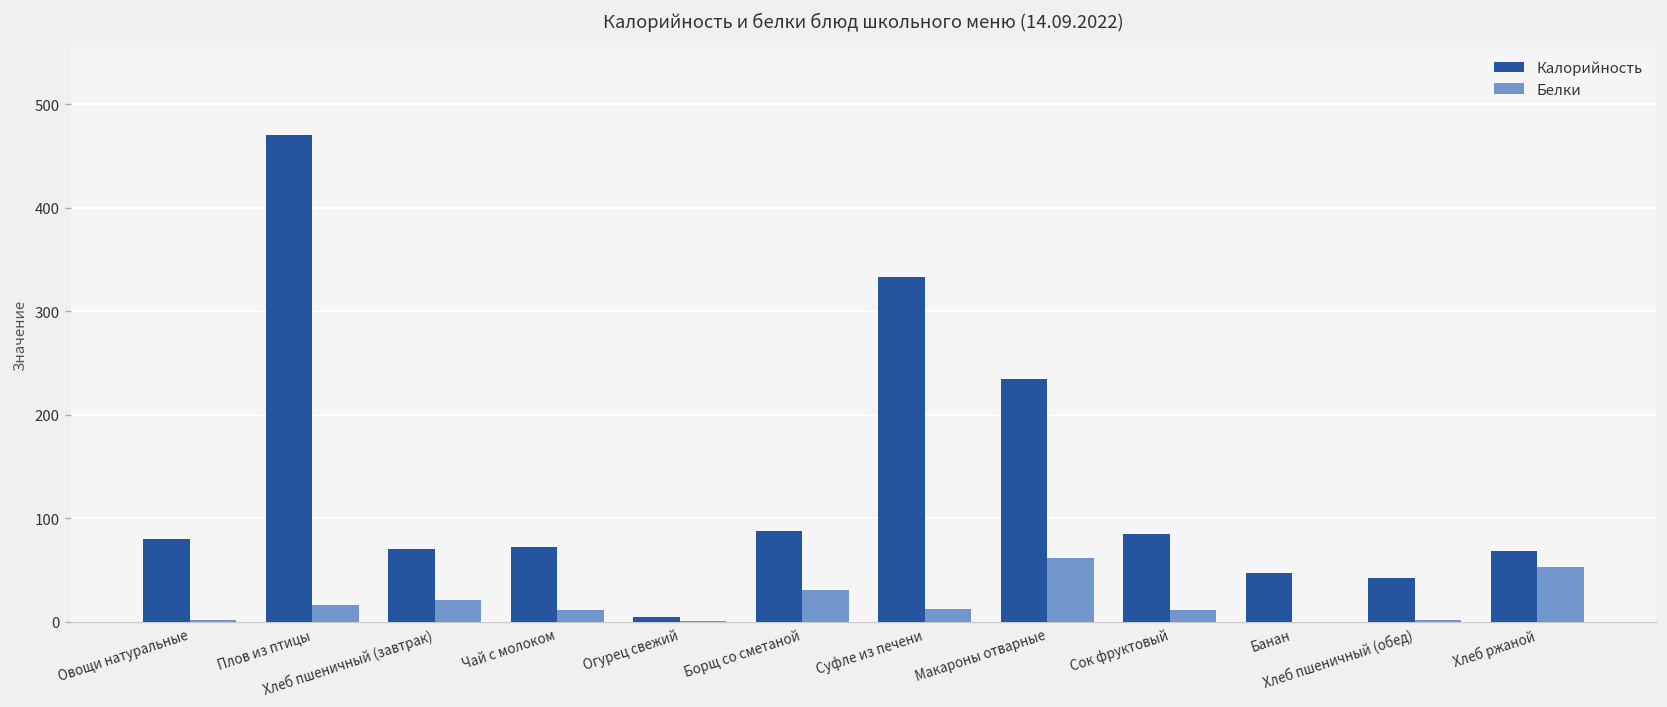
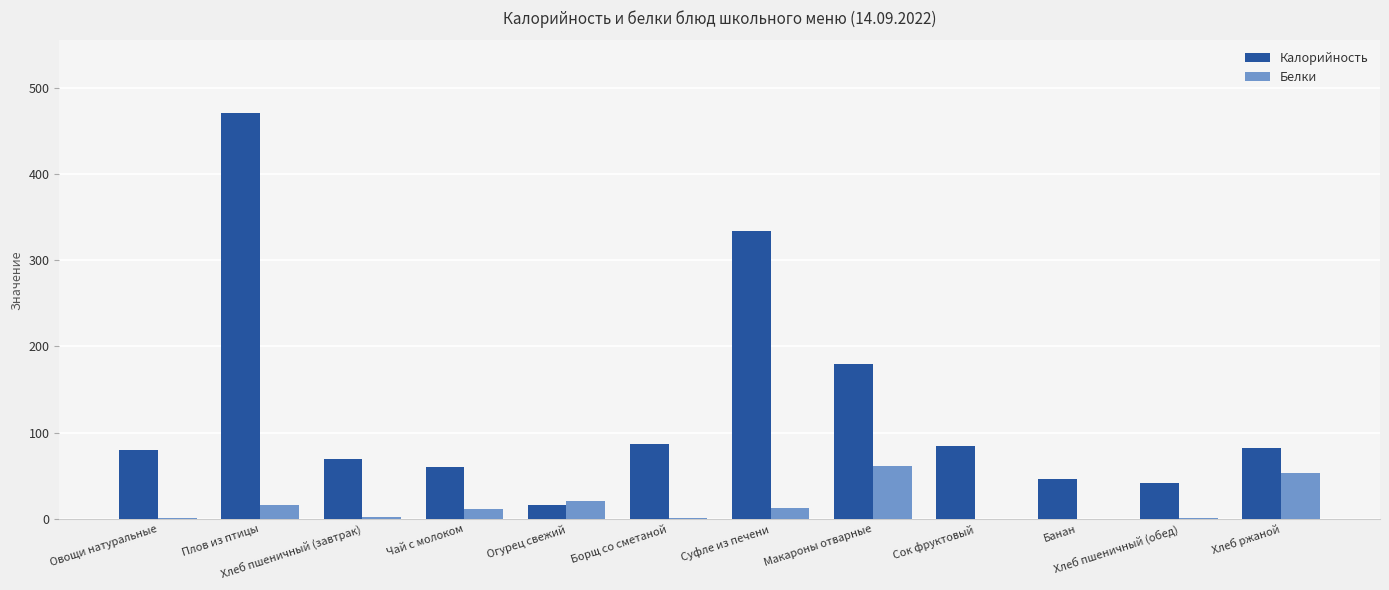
Белки, Хлеб пшеничный (завтрак): 20 -> 0
Калорийность, Чай с молоком: 70 -> 60
Калорийность, Огурец свежий: 0 -> 20
Белки, Огурец свежий: 0 -> 20
Белки, Борщ со сметаной: 30 -> 0
Калорийность, Макароны отварные: 230 -> 180
Белки, Сок фруктовый: 10 -> 0
Калорийность, Хлеб ржаной: 70 -> 80
